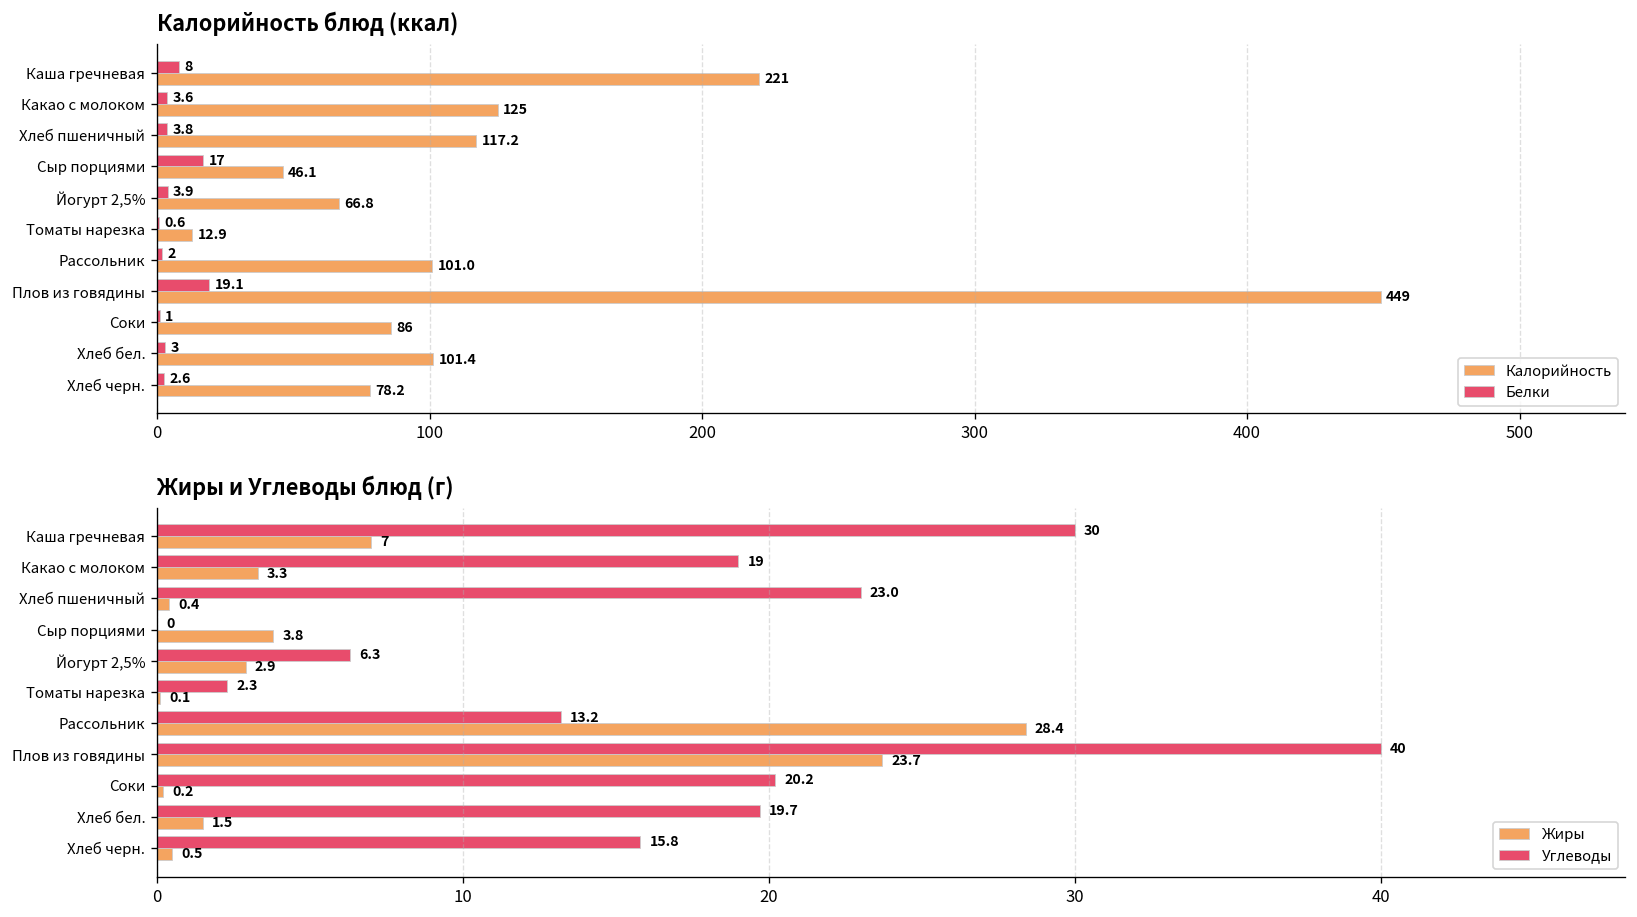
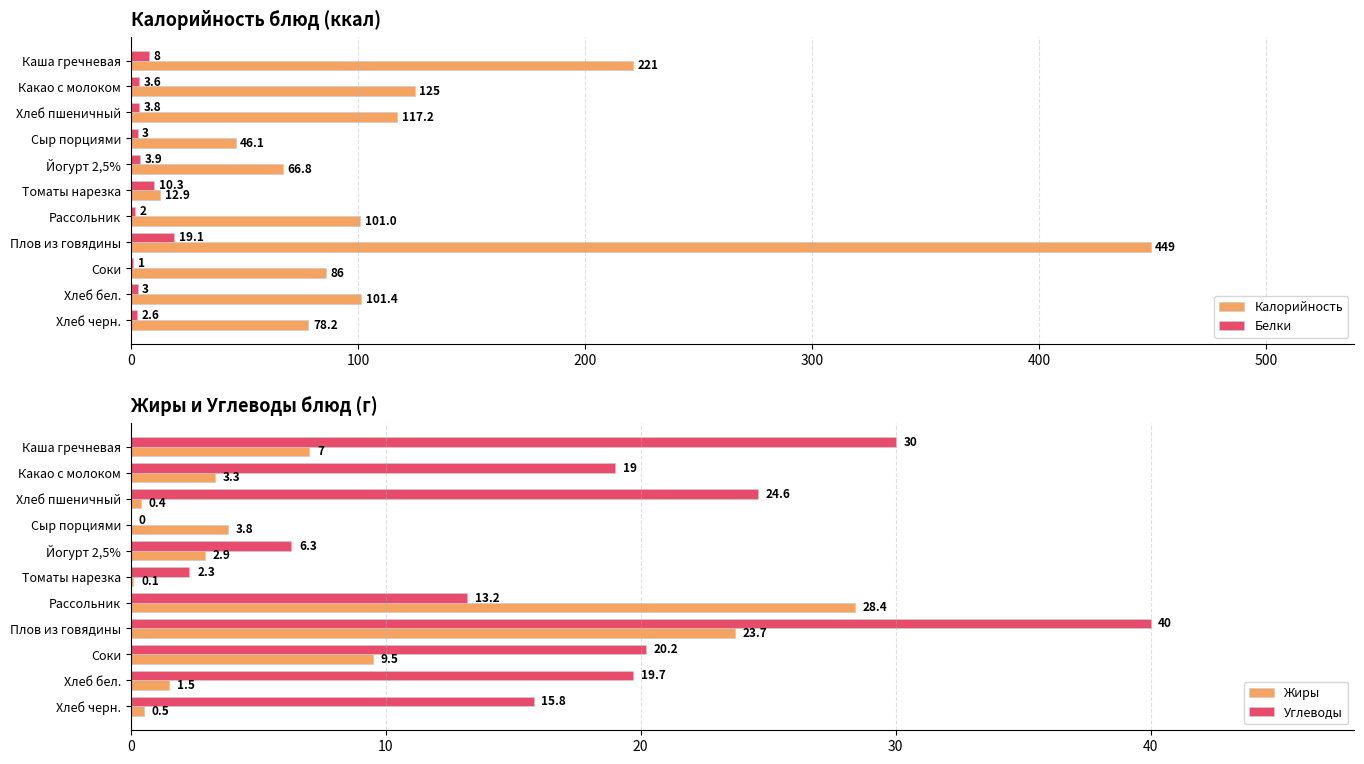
Калорийность блюд (ккал), Белки, Сыр порциями: 17 -> 3
Калорийность блюд (ккал), Белки, Томаты нарезка: 0.6 -> 10.3
Жиры и Углеводы блюд (г), Углеводы, Хлеб пшеничный: 23.0 -> 24.6
Жиры и Углеводы блюд (г), Жиры, Соки: 0.2 -> 9.5
